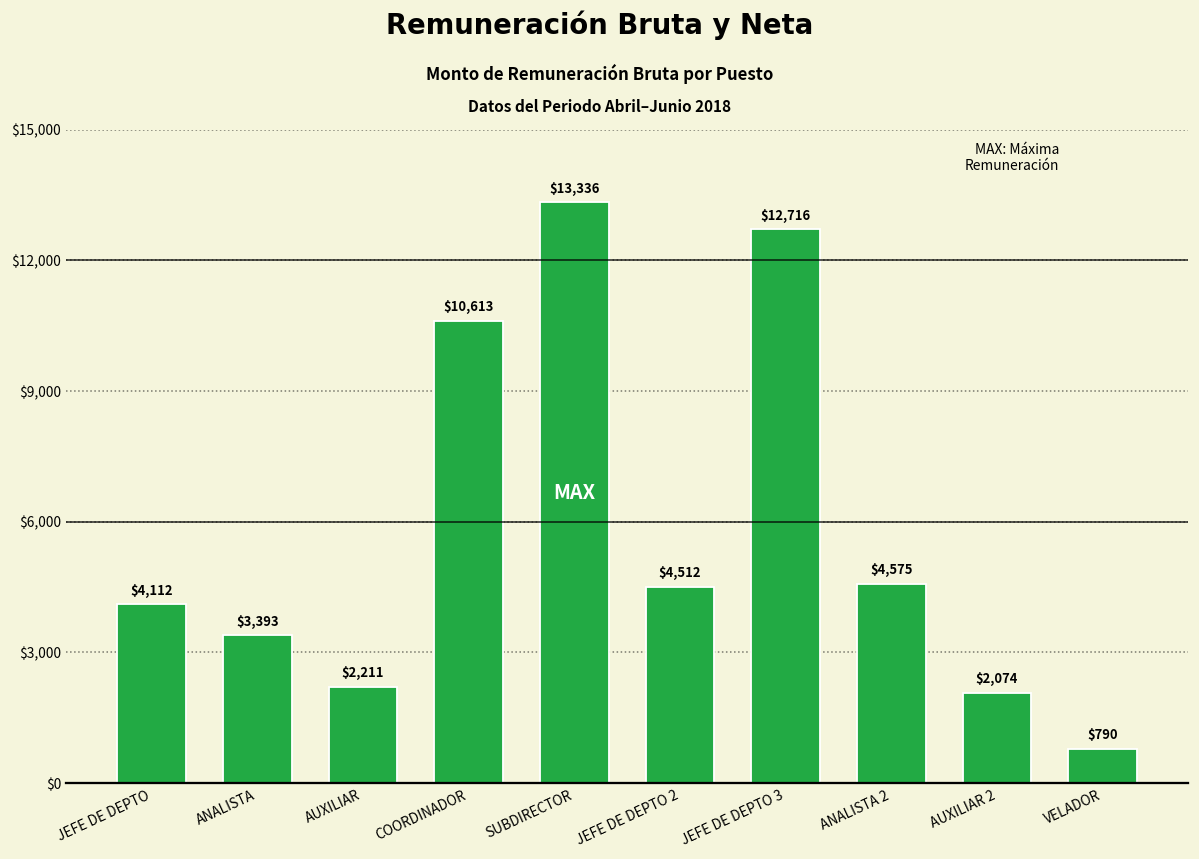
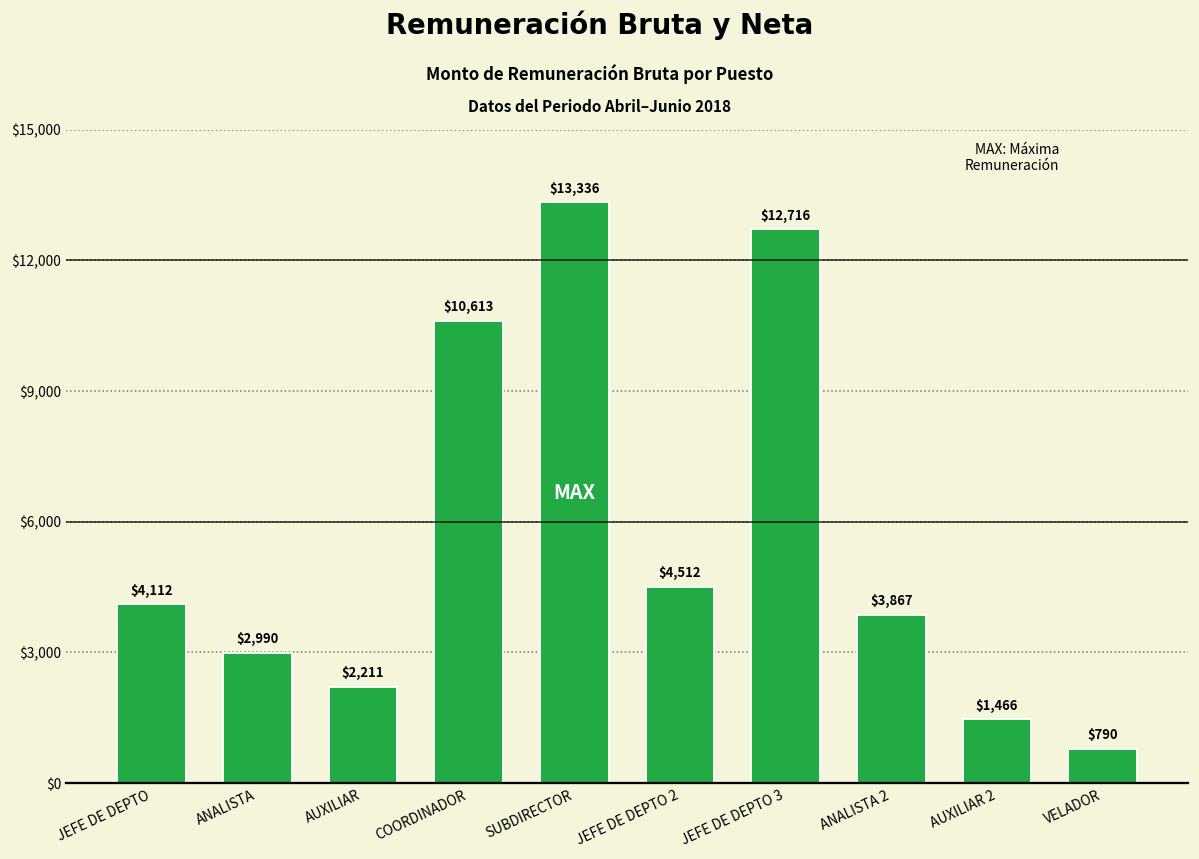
ANALISTA: $3,393 -> $2,990
ANALISTA 2: $4,575 -> $3,867
AUXILIAR 2: $2,074 -> $1,466
